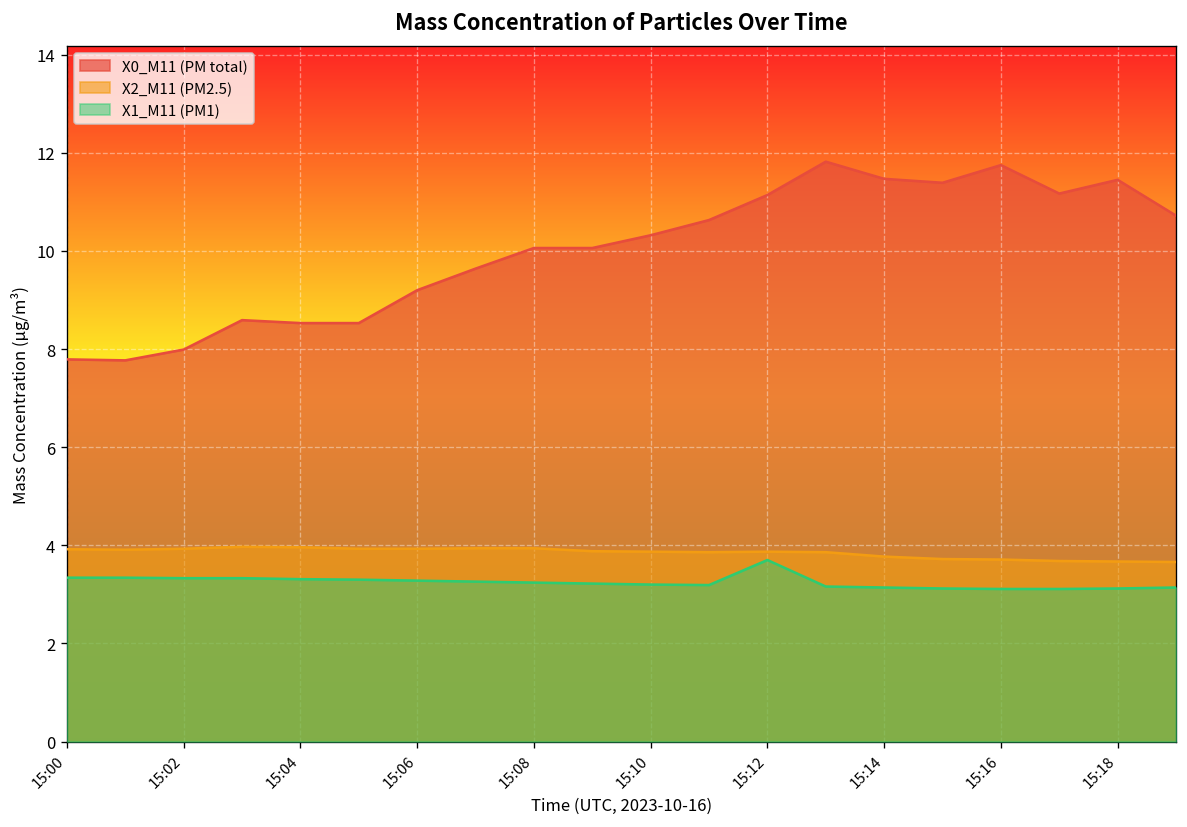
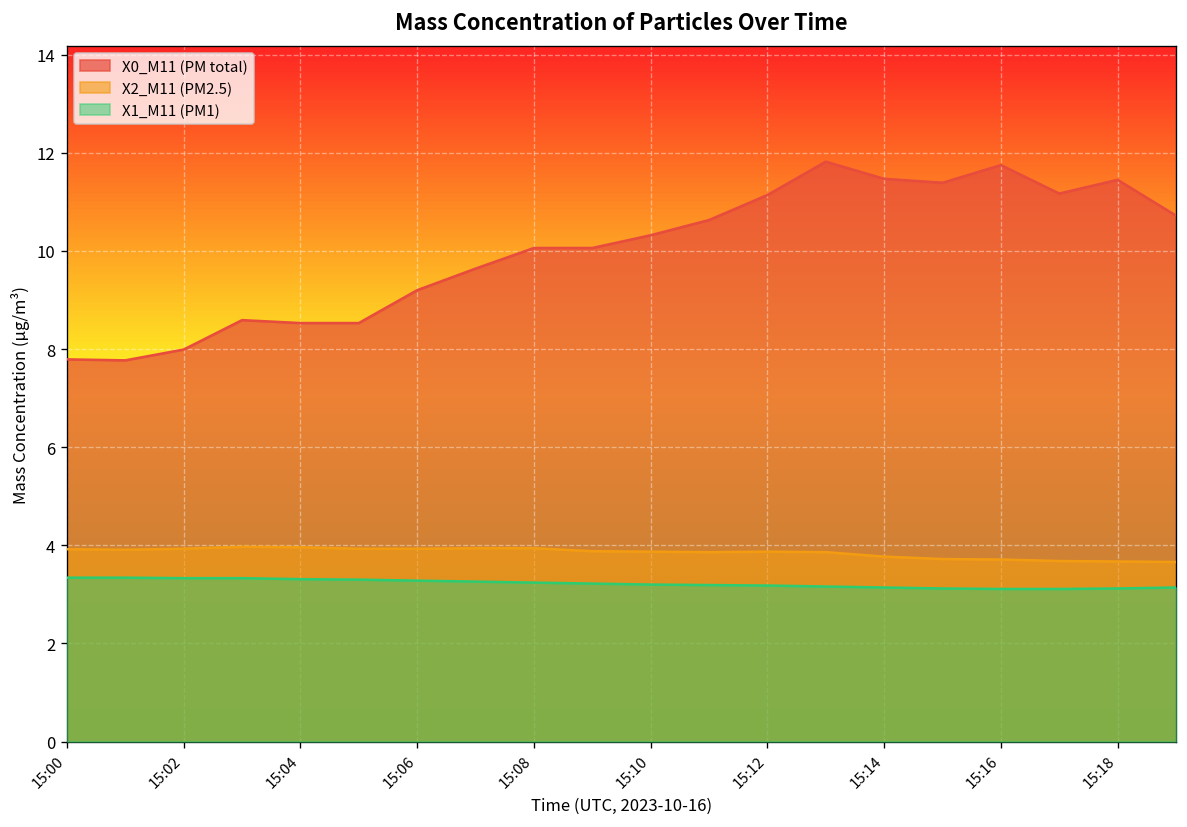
X1_M11 (PM1), 15:12: 3.7 -> 3.2
